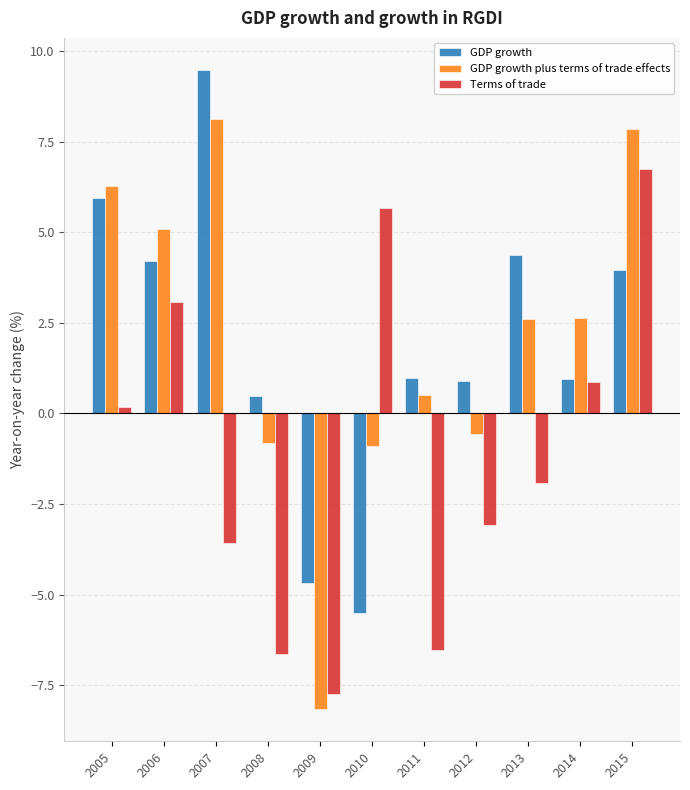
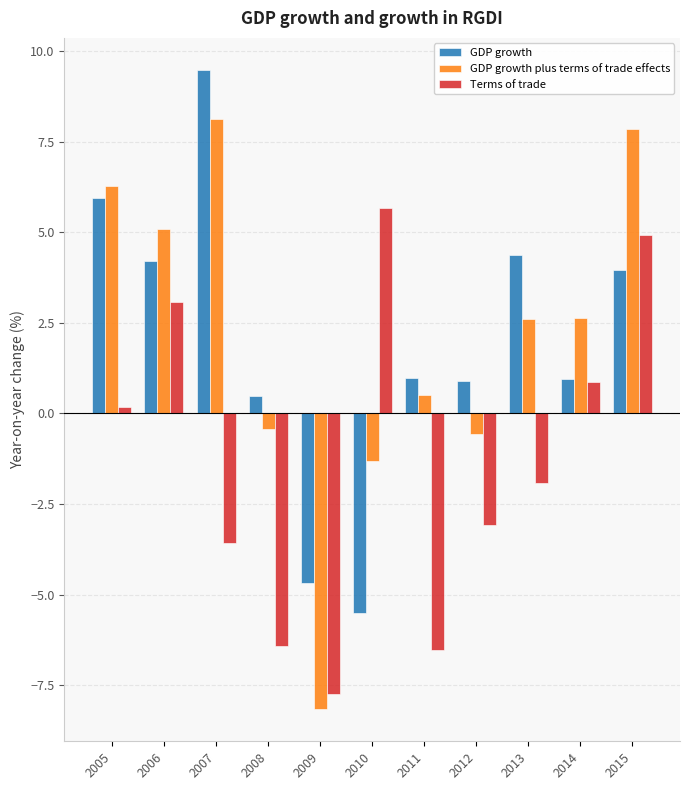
GDP growth plus terms of trade effects, 2008: -0.8 -> -0.4
Terms of trade, 2008: -6.6 -> -6.4
GDP growth plus terms of trade effects, 2010: -0.9 -> -1.3
Terms of trade, 2015: 6.8 -> 4.9
